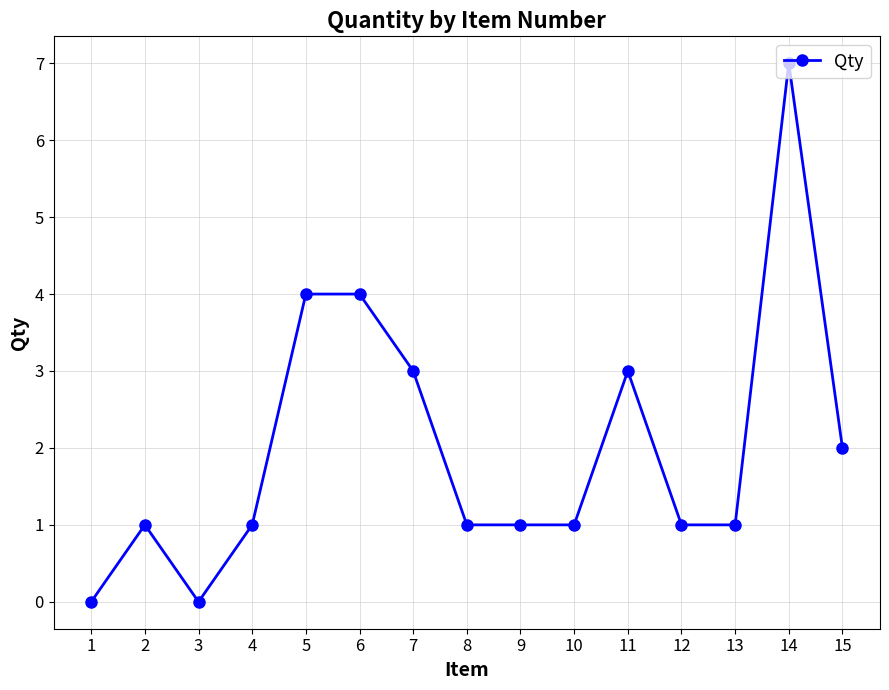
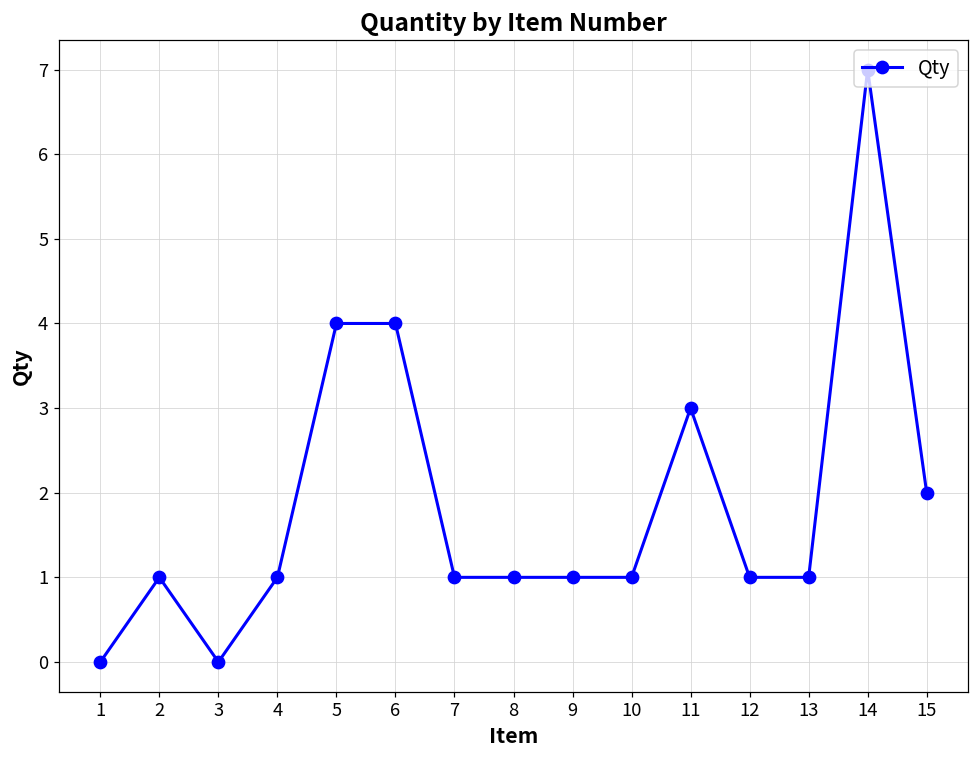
7: 3 -> 1
